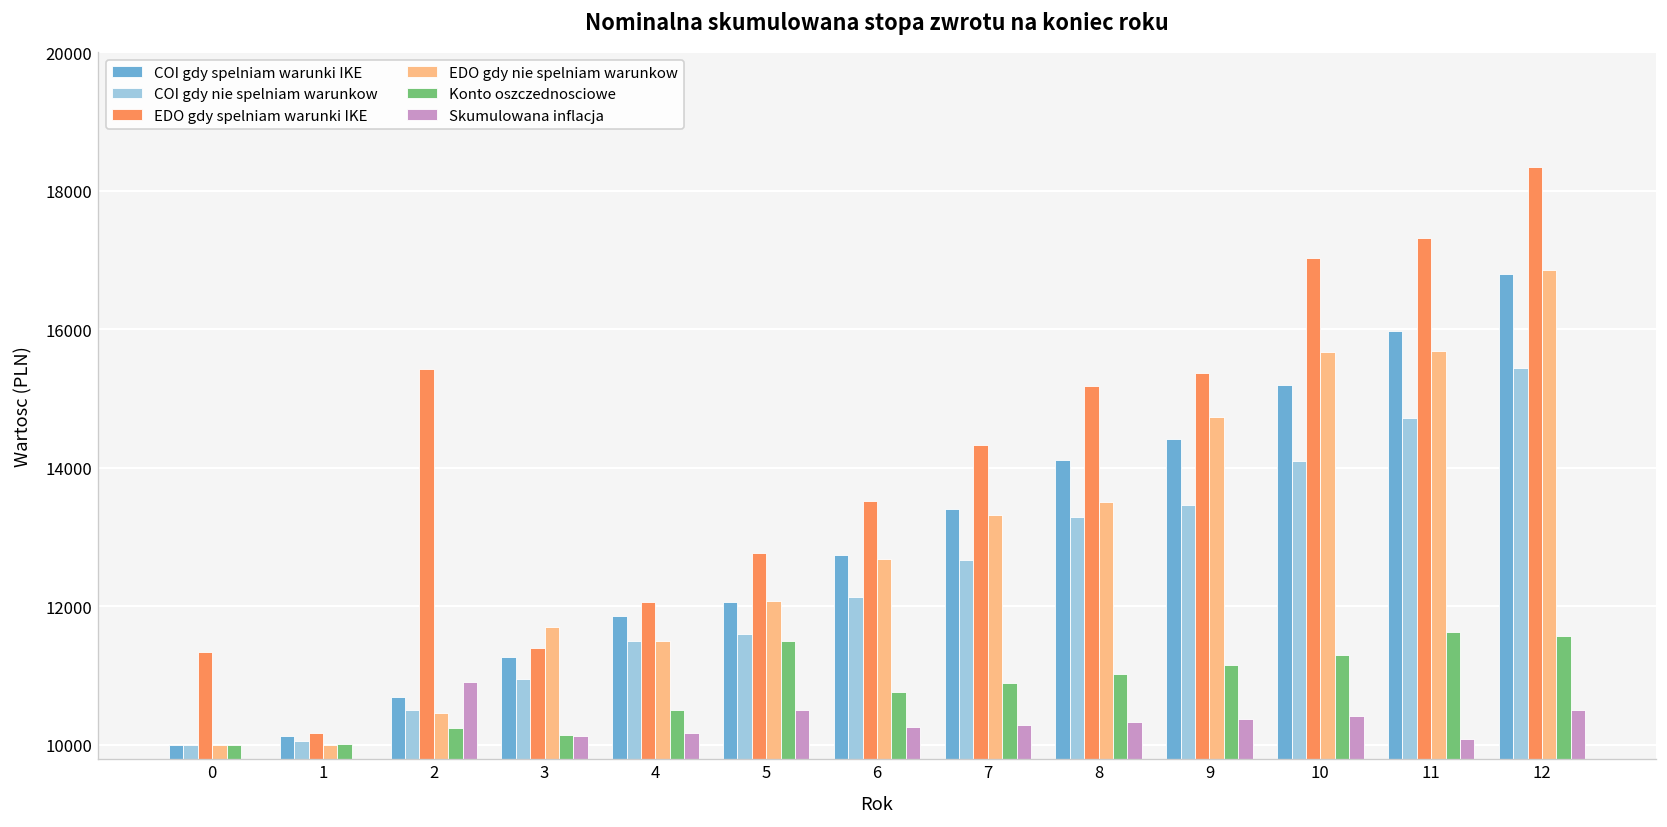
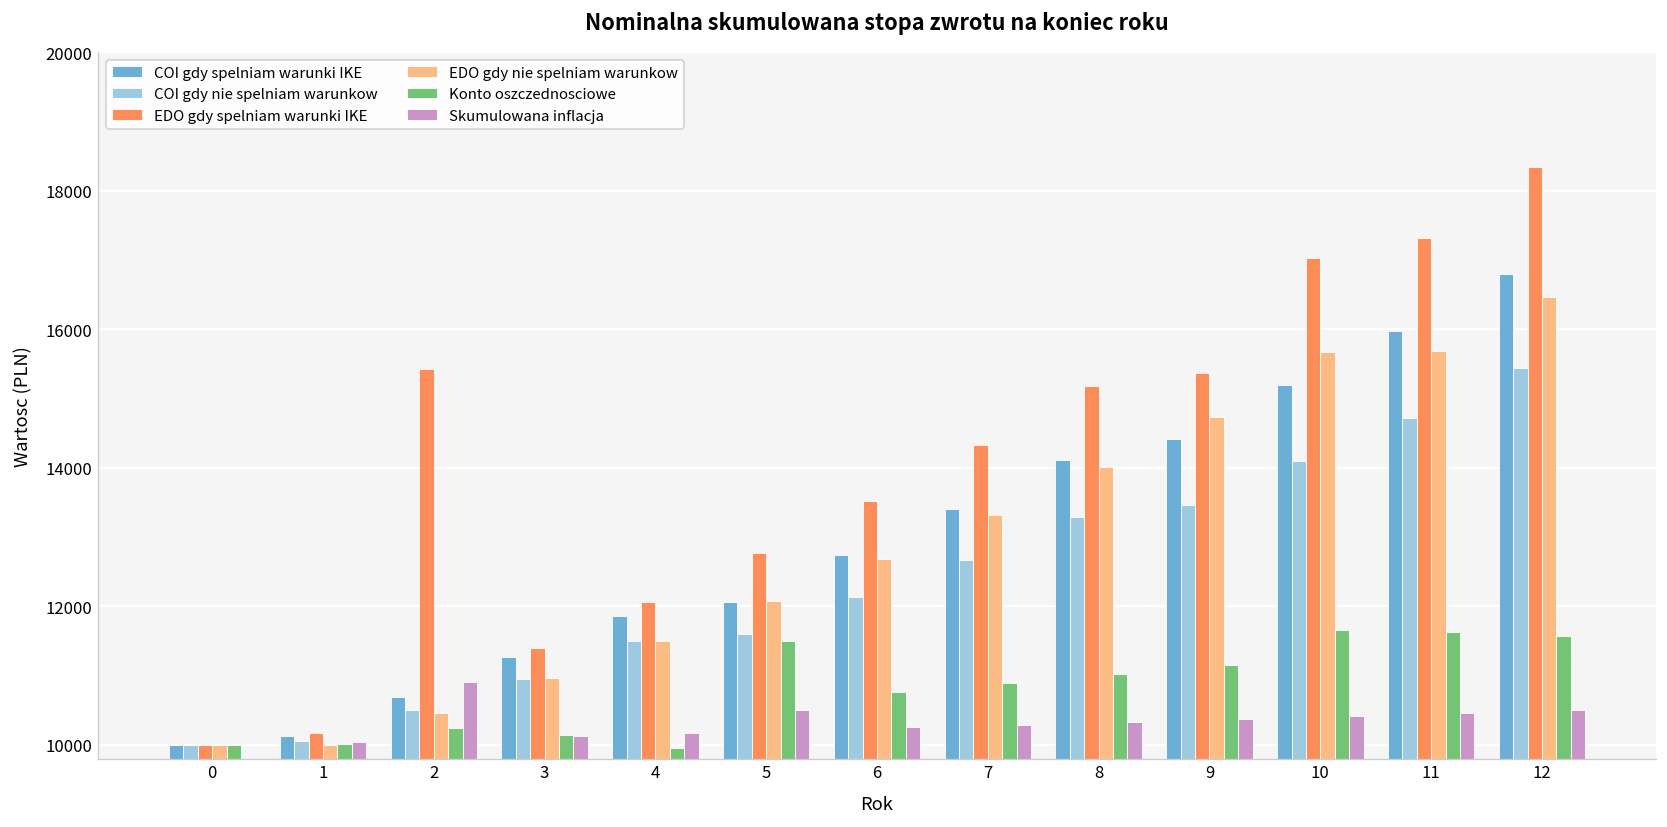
EDO gdy spelniam warunki IKE, 0: 11300 -> 10000
Skumulowana inflacja, 1: 9800 -> 10000
EDO gdy nie spelniam warunkow, 3: 11700 -> 11000
Konto oszczednosciowe, 4: 10500 -> 10000
EDO gdy nie spelniam warunkow, 8: 13500 -> 14000
Konto oszczednosciowe, 10: 11300 -> 11700
Skumulowana inflacja, 11: 10100 -> 10500
EDO gdy nie spelniam warunkow, 12: 16900 -> 16500
